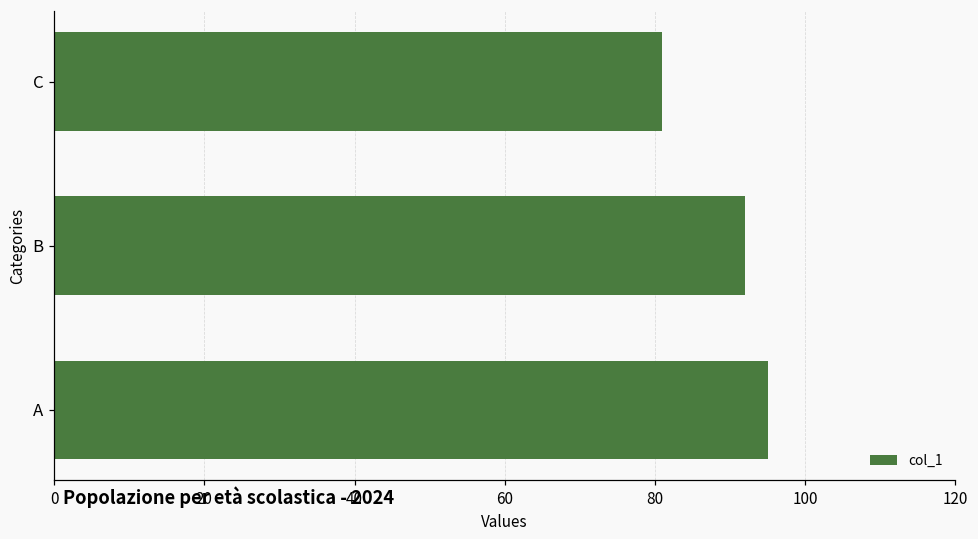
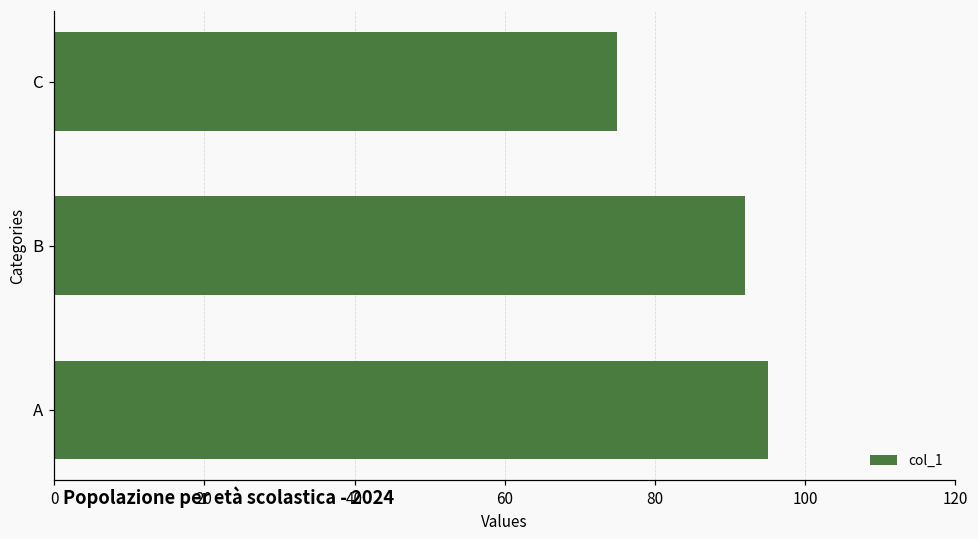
C: 81 -> 75
